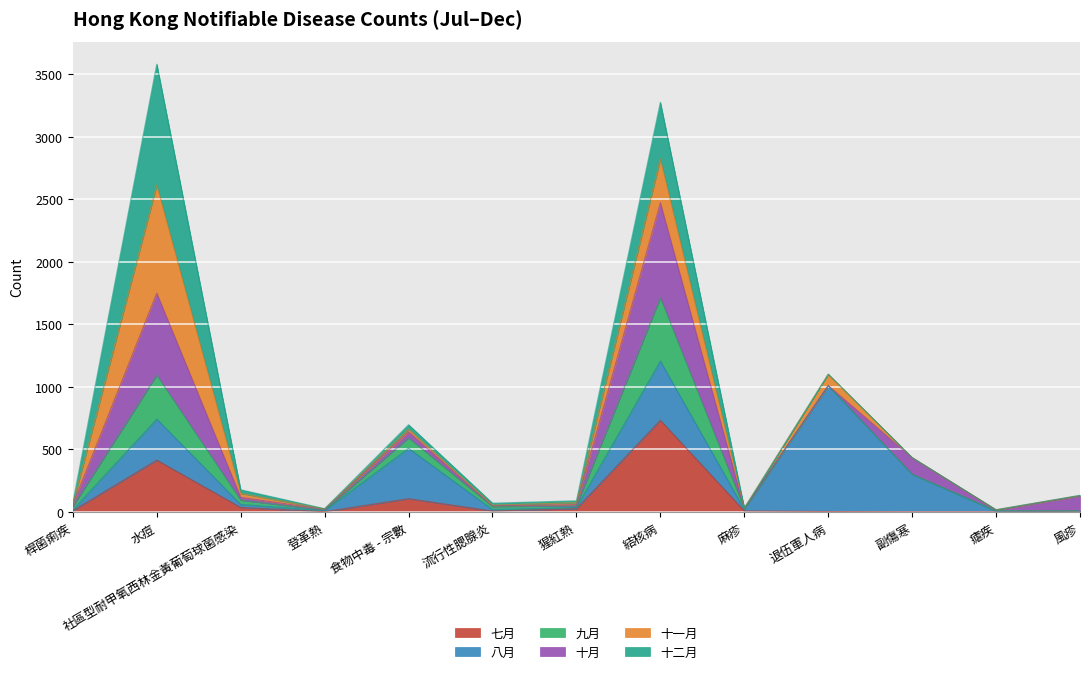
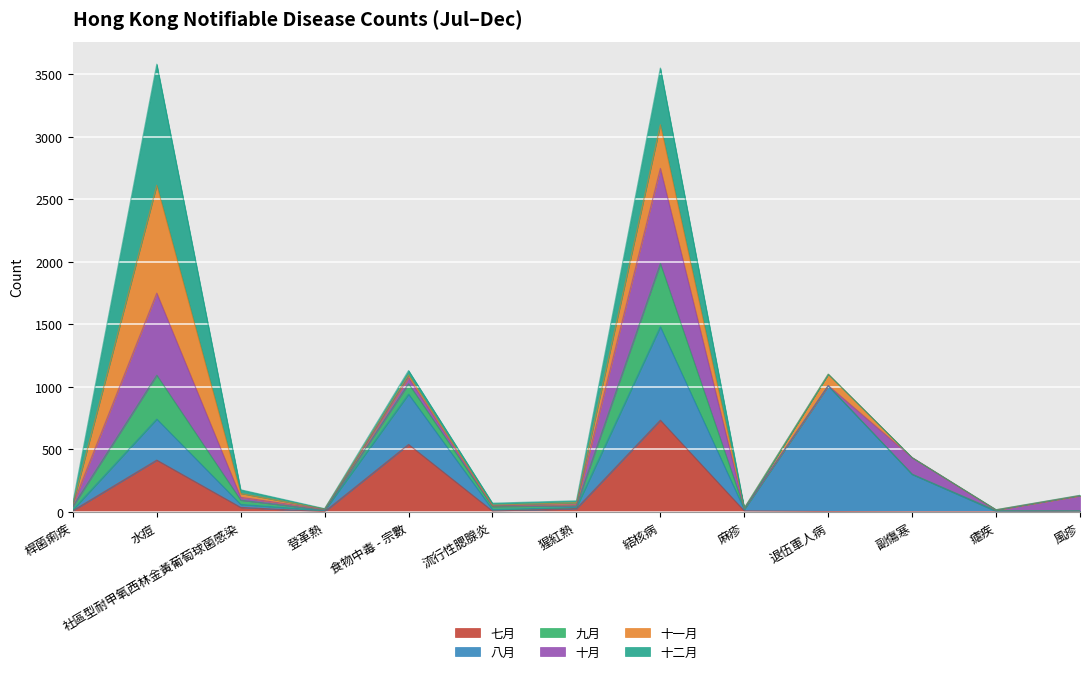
七月, 食物中毒 - 宗數: 110 -> 540
八月, 結核病: 470 -> 750
